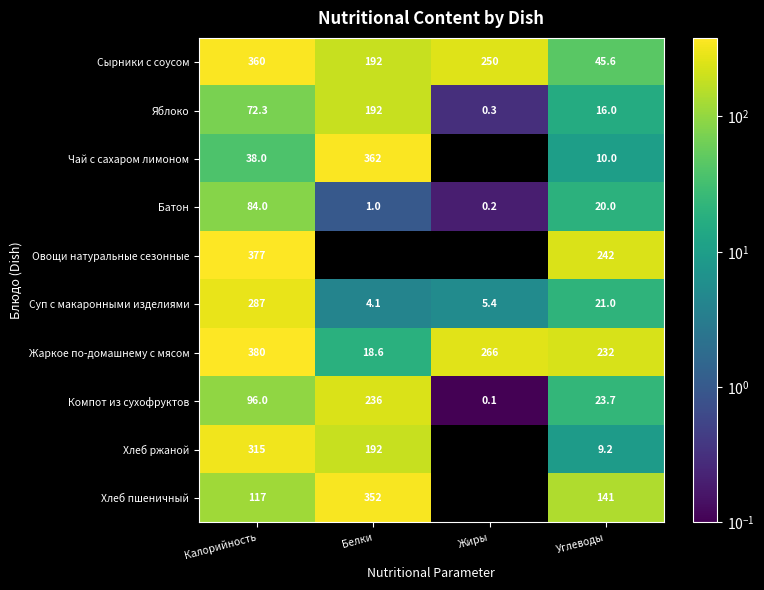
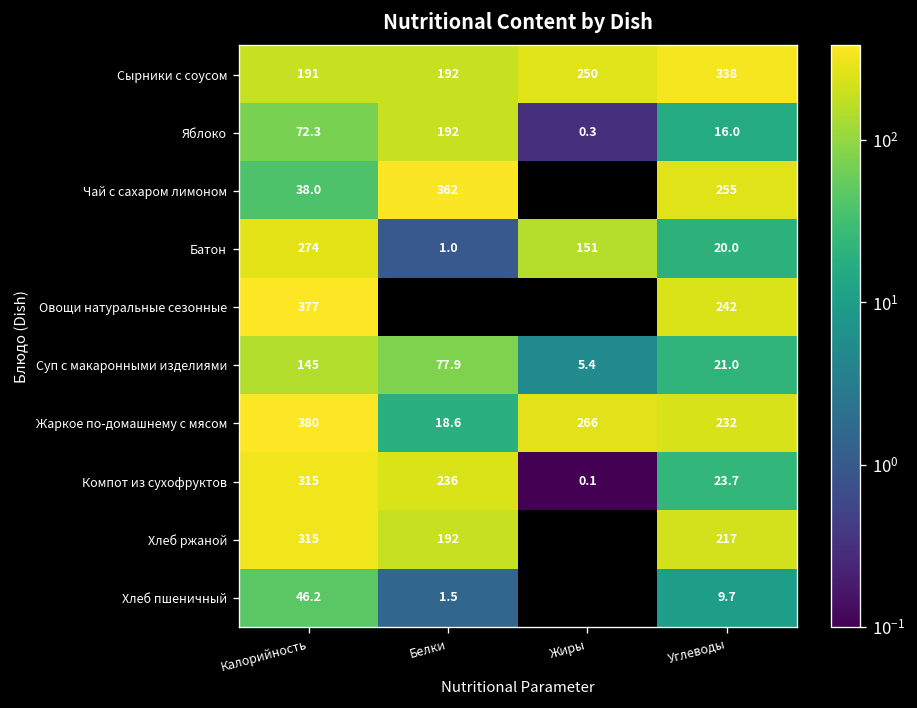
Сырники с соусом, Калорийность: 360 -> 191
Сырники с соусом, Углеводы: 45.6 -> 338
Чай с сахаром лимоном, Углеводы: 10.0 -> 255
Батон, Калорийность: 84.0 -> 274
Батон, Жиры: 0.2 -> 151
Суп с макаронными изделиями, Калорийность: 287 -> 145
Суп с макаронными изделиями, Белки: 4.1 -> 77.9
Компот из сухофруктов, Калорийность: 96.0 -> 315
Хлеб ржаной, Углеводы: 9.2 -> 217
Хлеб пшеничный, Калорийность: 117 -> 46.2
Хлеб пшеничный, Белки: 352 -> 1.5
Хлеб пшеничный, Углеводы: 141 -> 9.7
